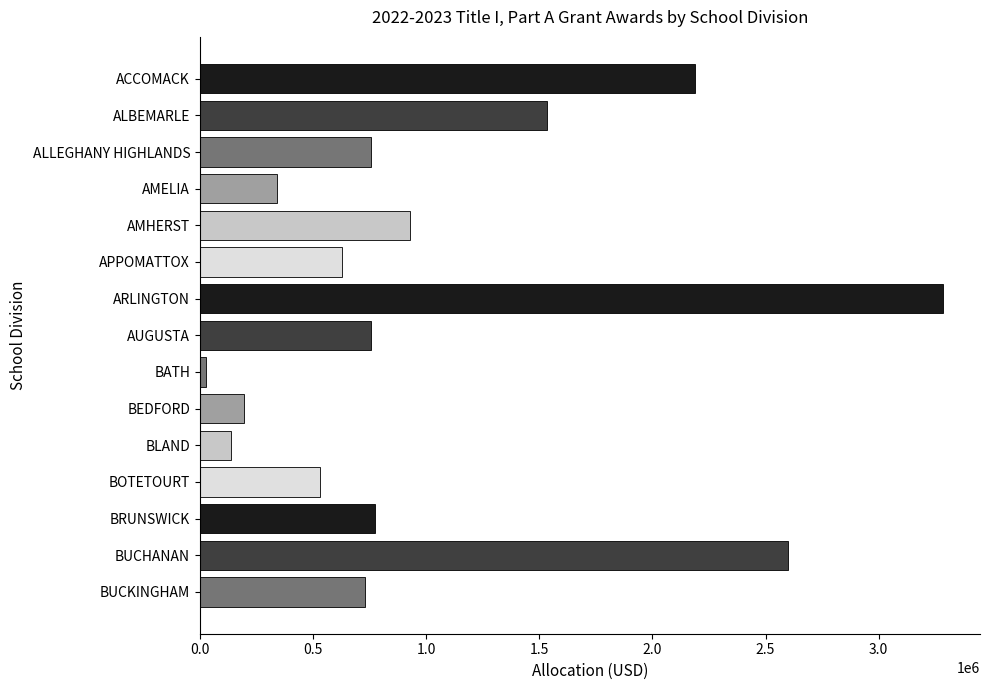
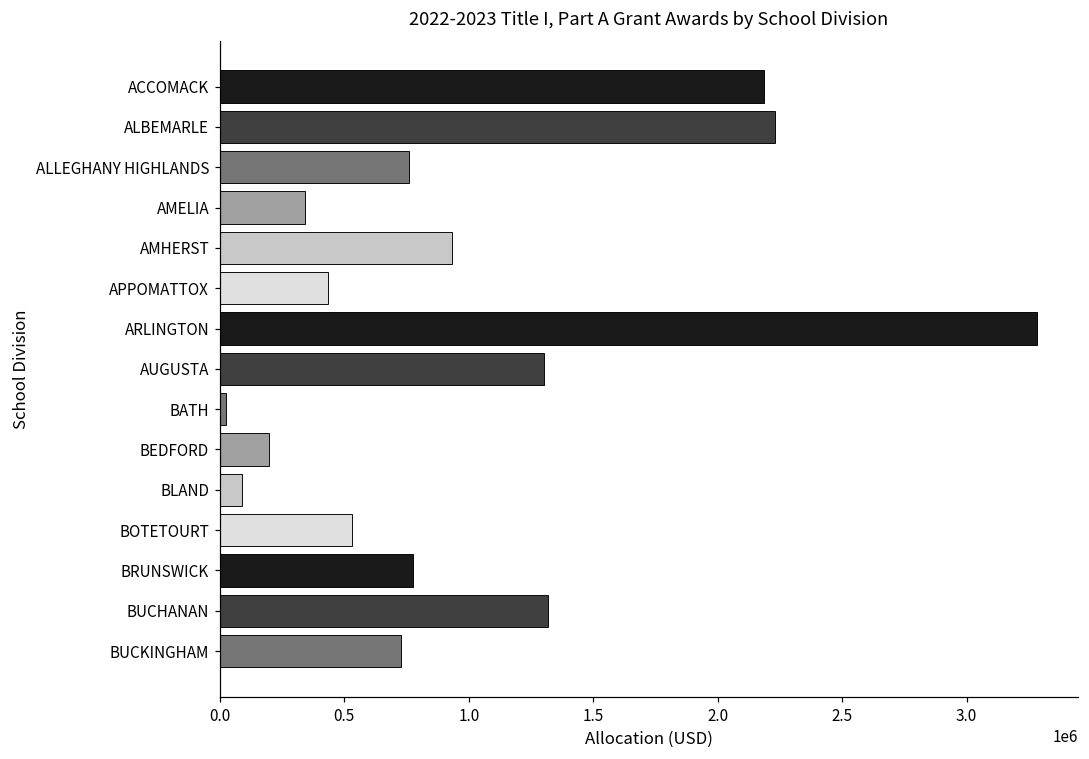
ALBEMARLE: 1530000 -> 2230000
APPOMATTOX: 630000 -> 430000
AUGUSTA: 760000 -> 1300000
BLAND: 140000 -> 90000
BUCHANAN: 2600000 -> 1320000
